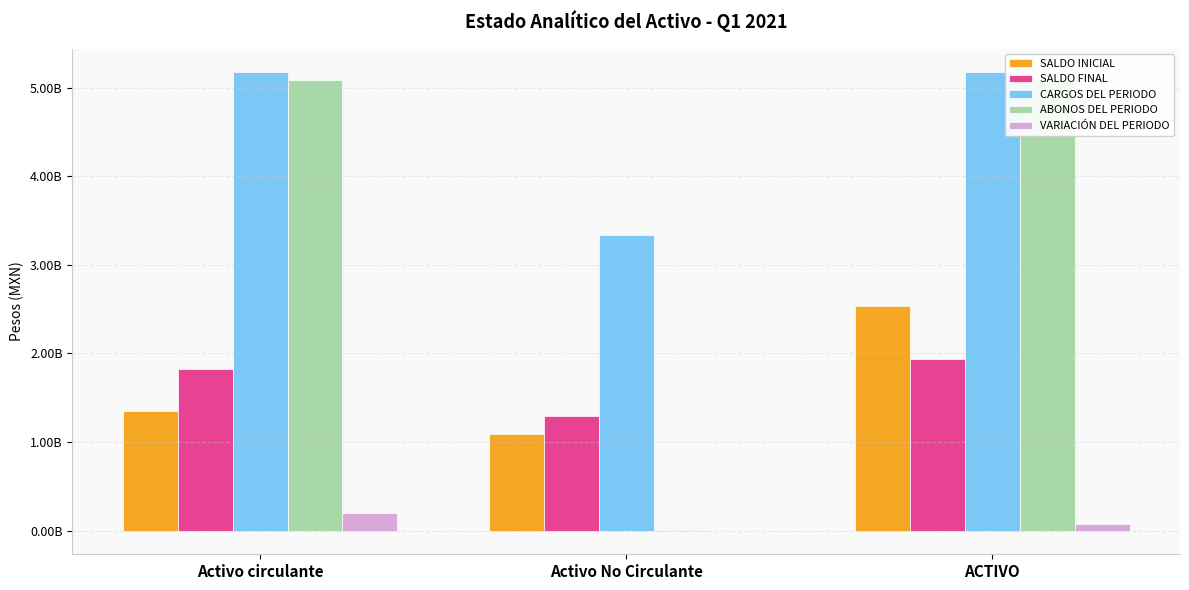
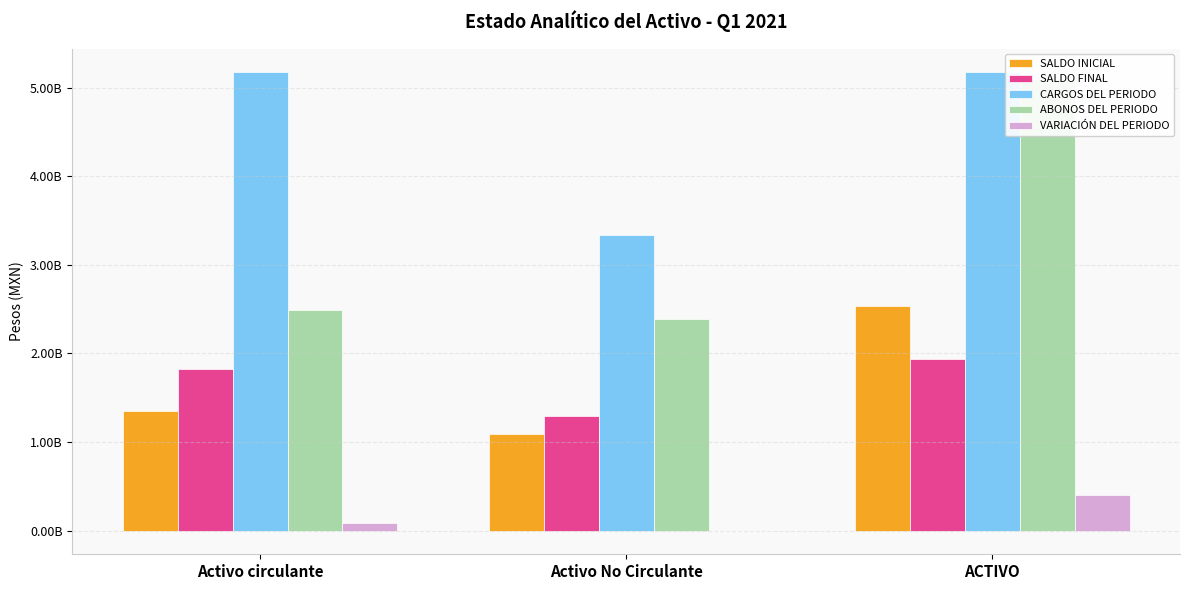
ABONOS DEL PERIODO, Activo circulante: 5100000000 -> 2500000000
VARIACIÓN DEL PERIODO, Activo circulante: 200000000 -> 100000000
ABONOS DEL PERIODO, Activo No Circulante: 0 -> 2400000000
VARIACIÓN DEL PERIODO, ACTIVO: 100000000 -> 400000000
